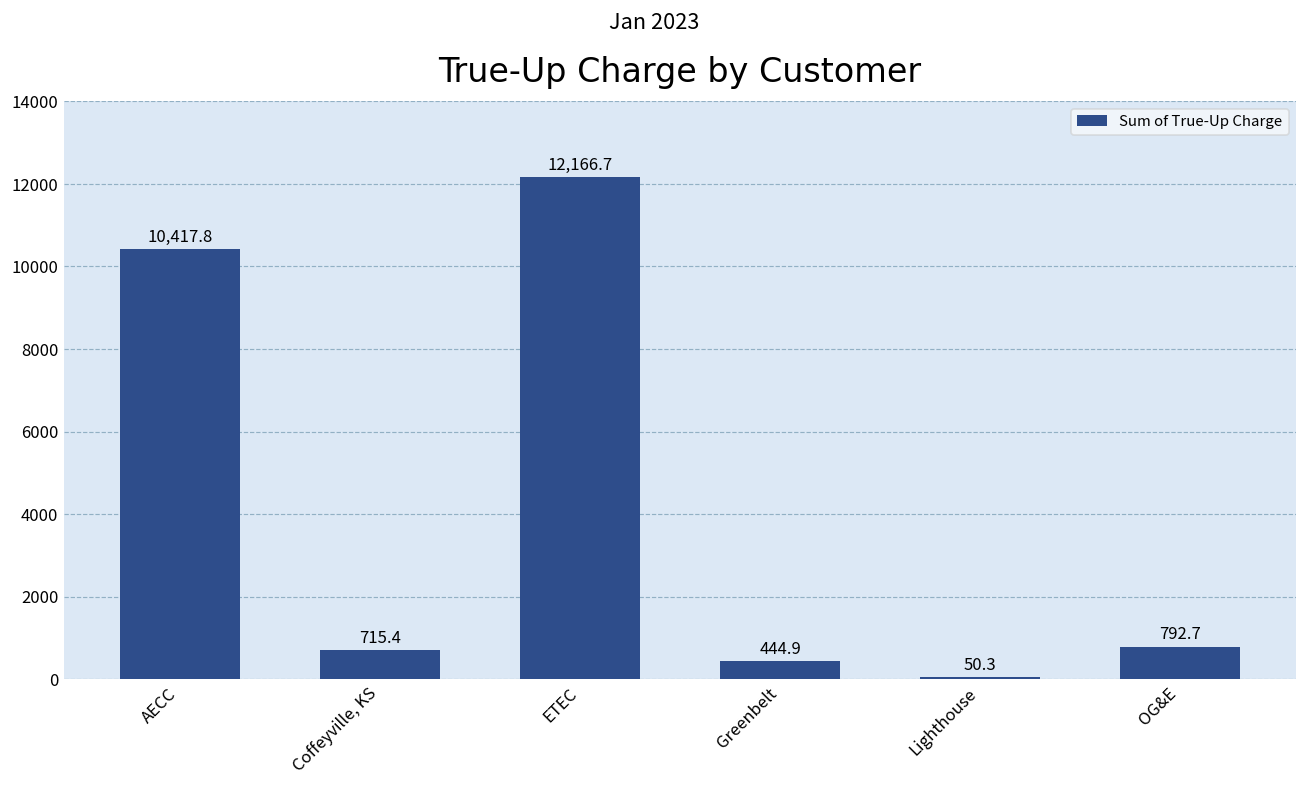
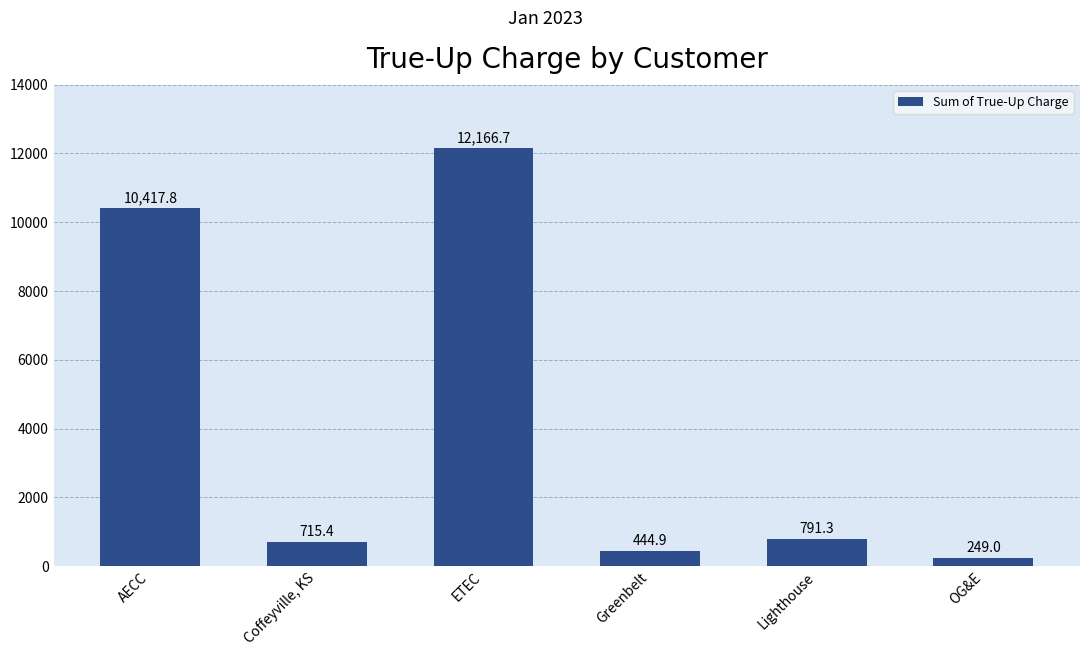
Lighthouse: 50.3 -> 791.3
OG&E: 792.7 -> 249.0
